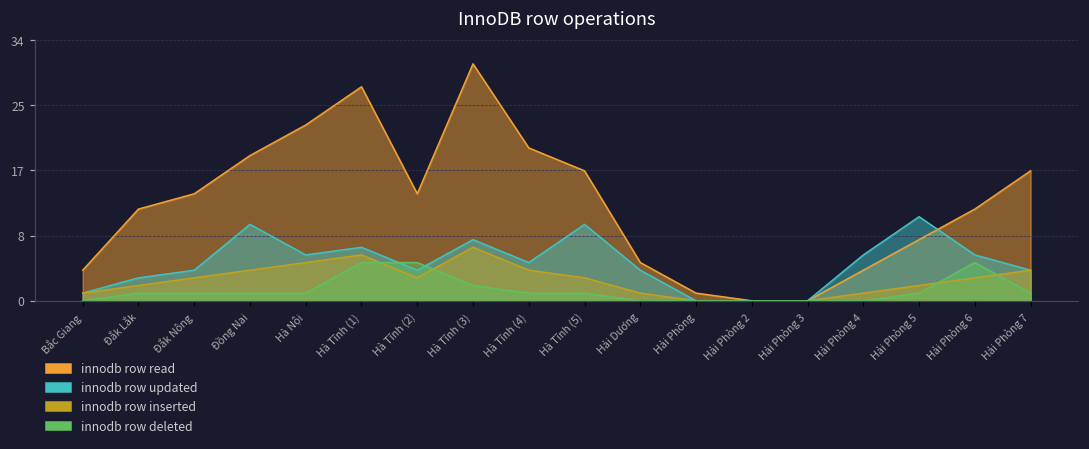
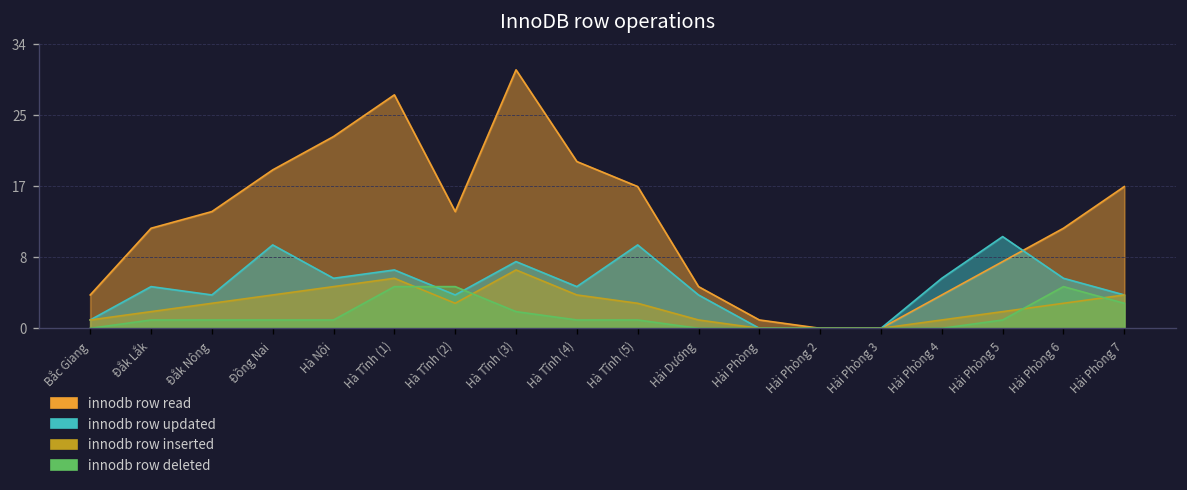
innodb row updated, Đắk Lắk: 3 -> 5
innodb row deleted, Hải Phòng 7: 1 -> 3
